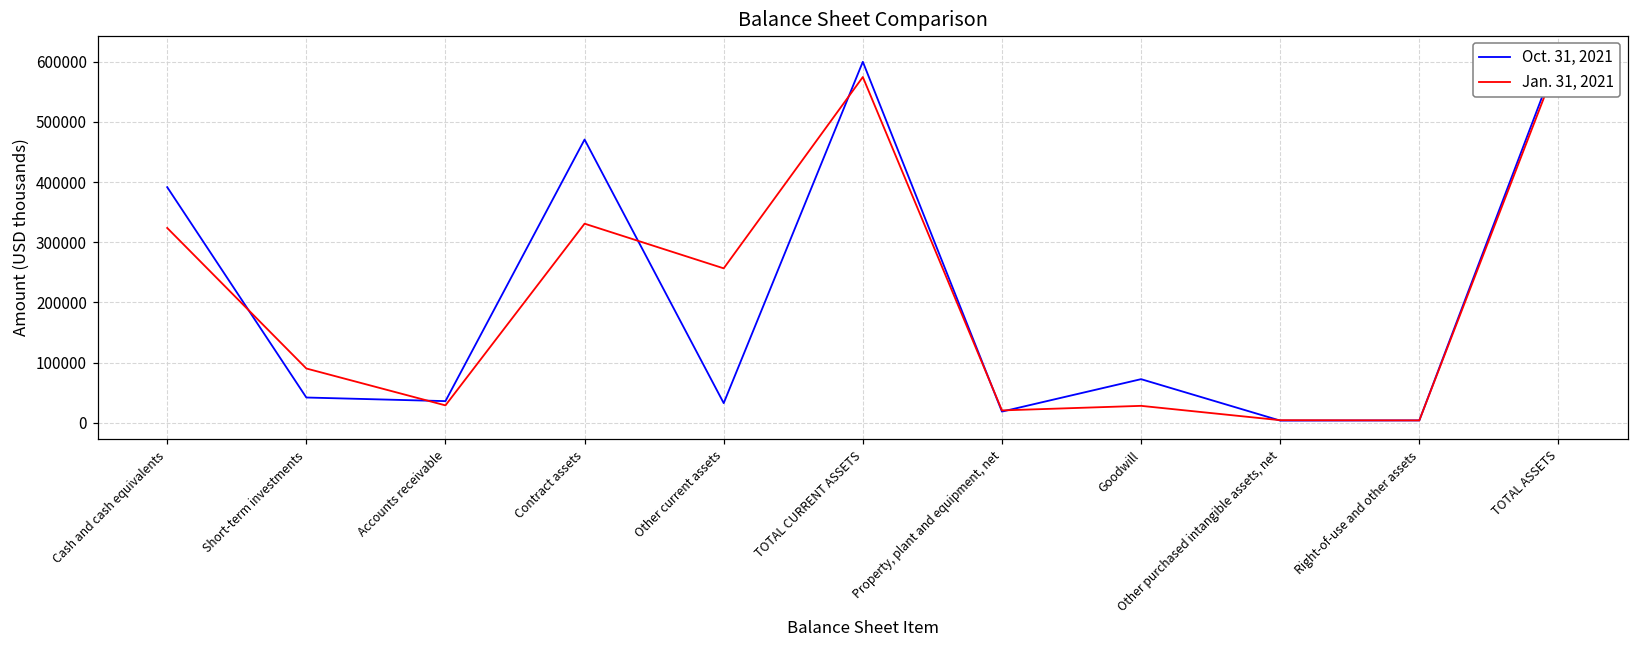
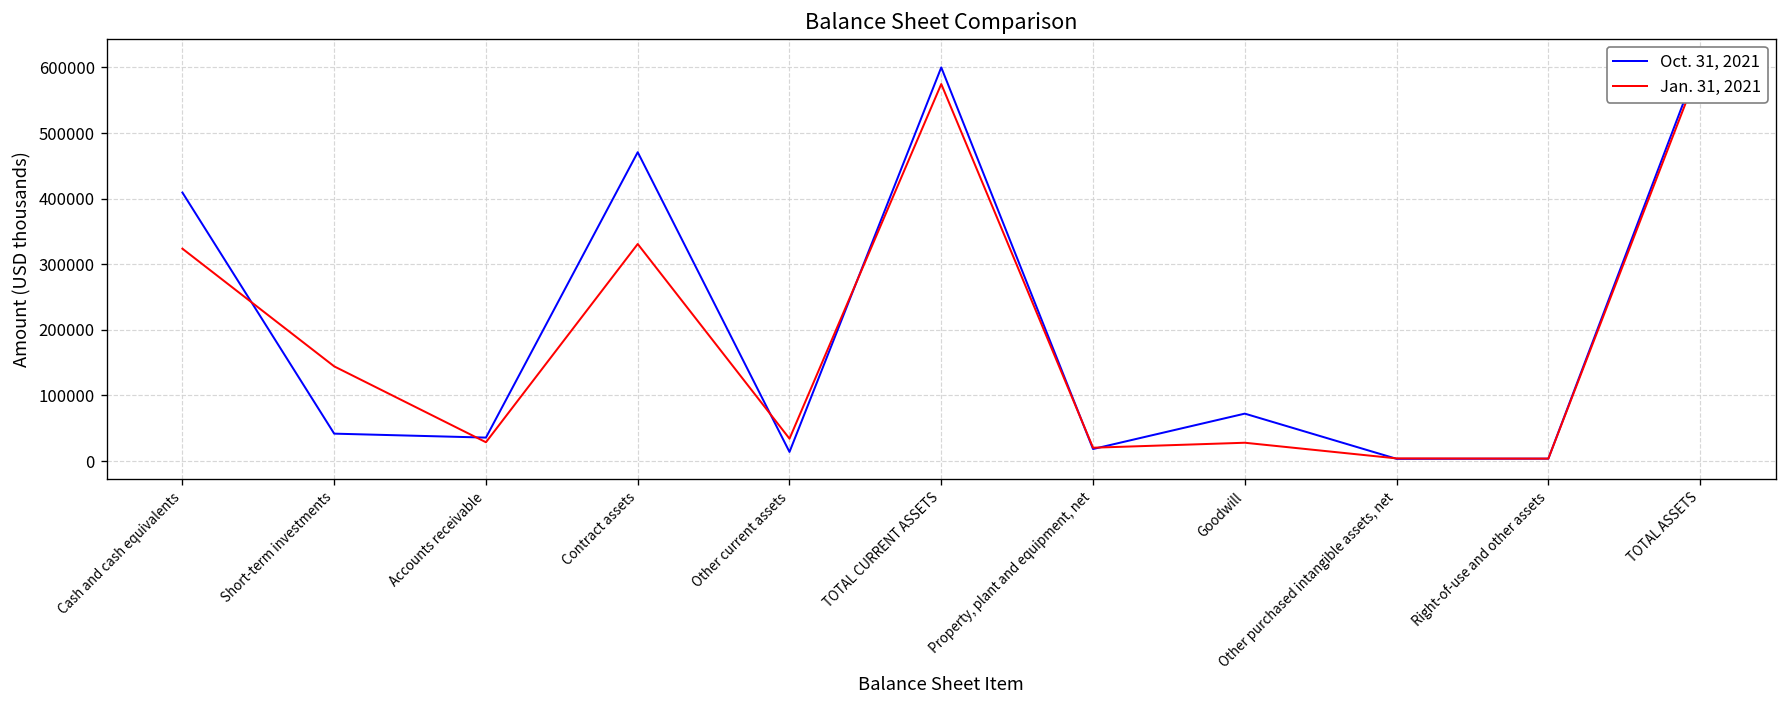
Oct. 31, 2021, Cash and cash equivalents: 390000 -> 410000
Jan. 31, 2021, Short-term investments: 90000 -> 140000
Oct. 31, 2021, Other current assets: 30000 -> 10000
Jan. 31, 2021, Other current assets: 260000 -> 30000
